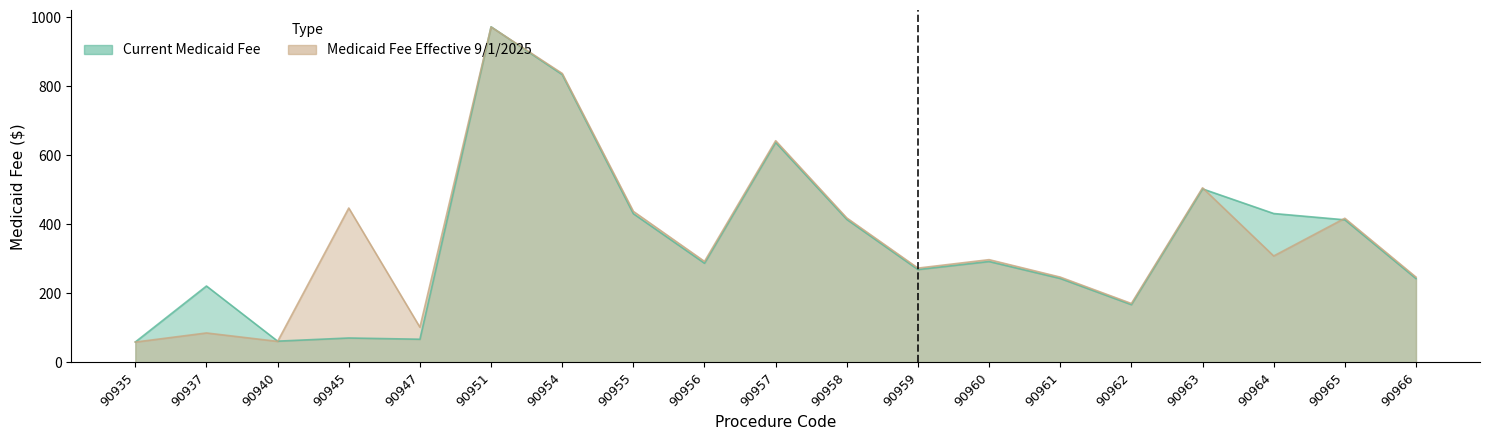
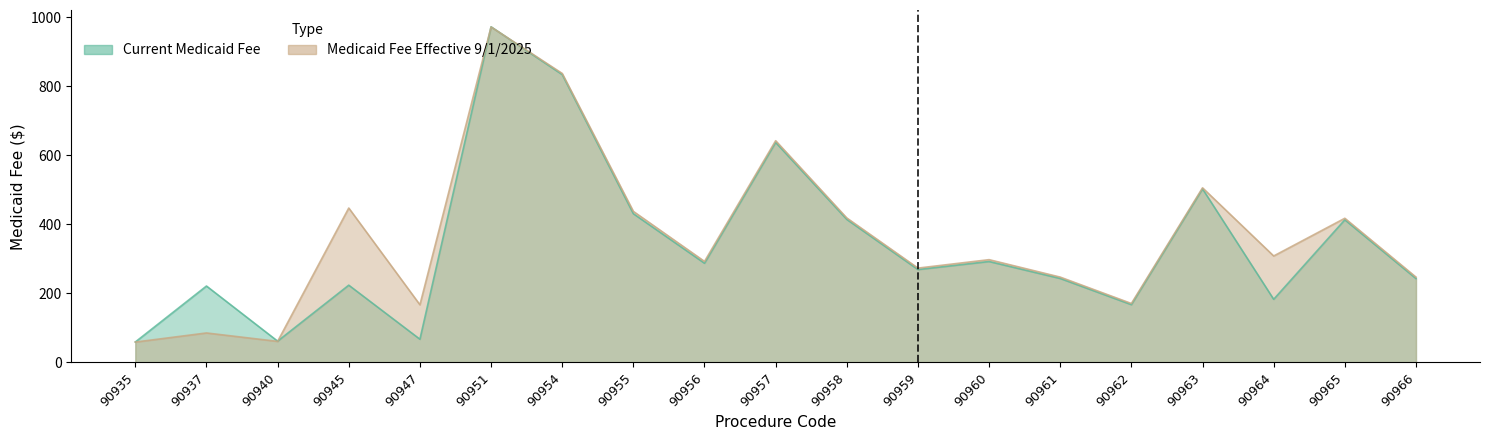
Current Medicaid Fee, 90945: 70 -> 220
Medicaid Fee Effective 9/1/2025, 90947: 100 -> 170
Current Medicaid Fee, 90964: 430 -> 180
